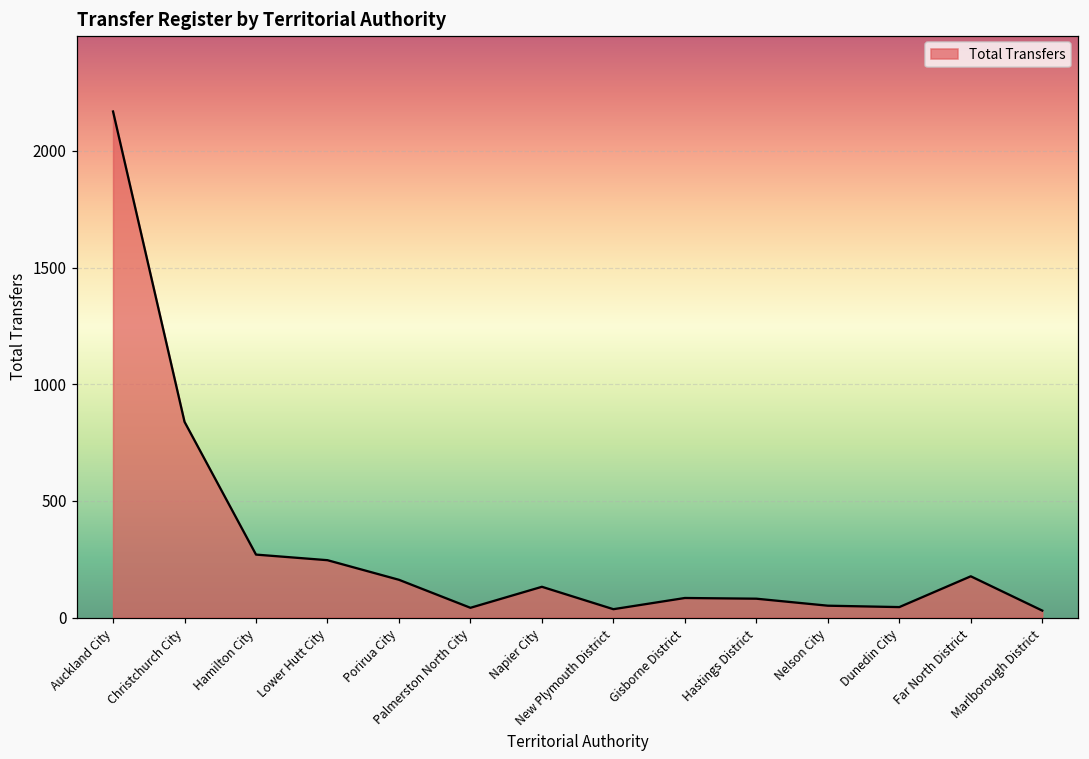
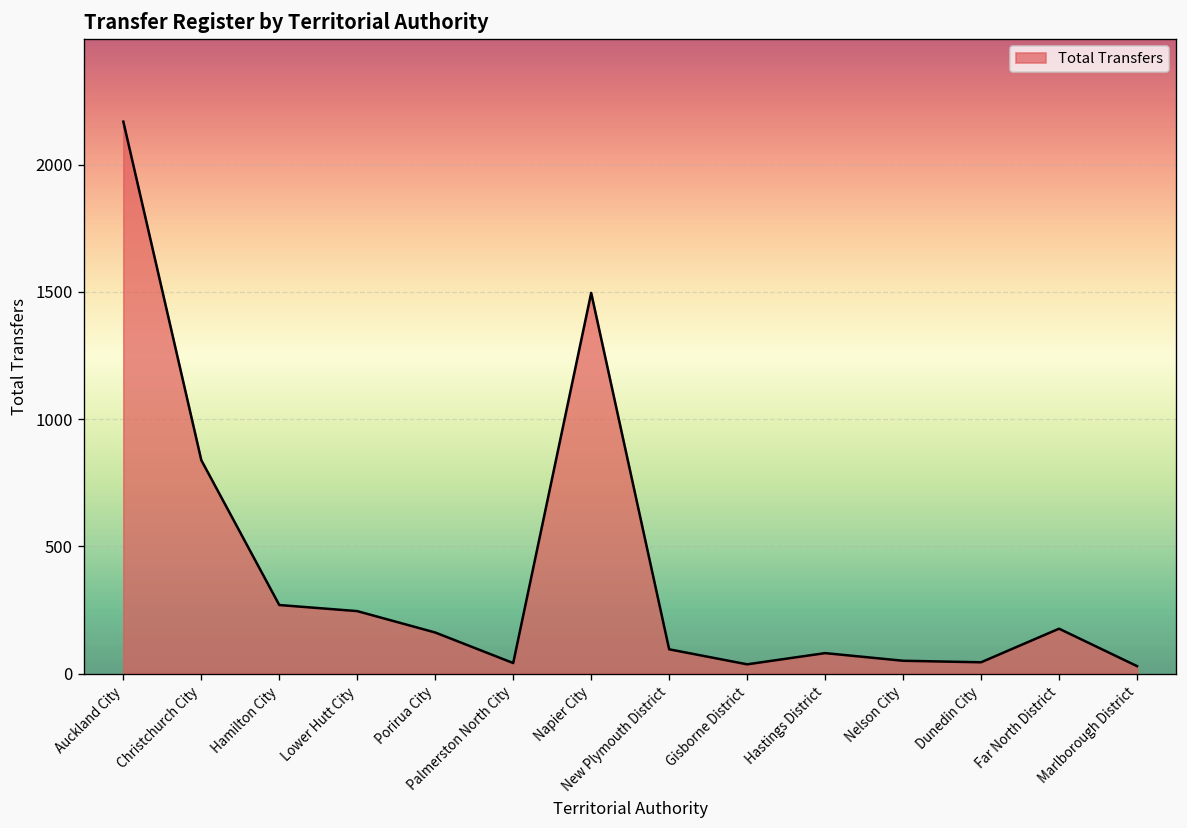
Napier City: 130 -> 1500
New Plymouth District: 40 -> 100
Gisborne District: 80 -> 40
